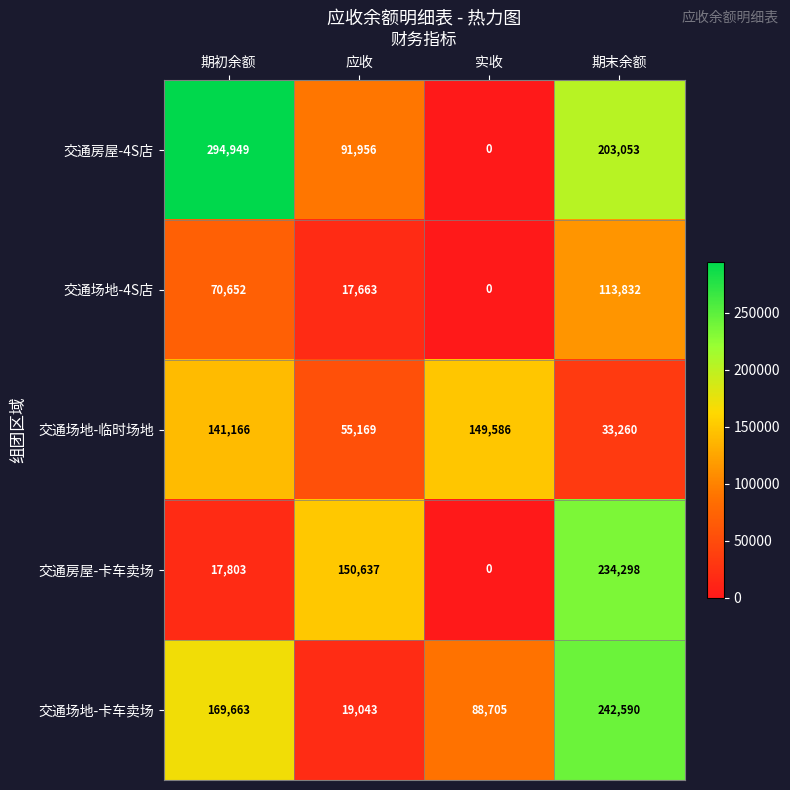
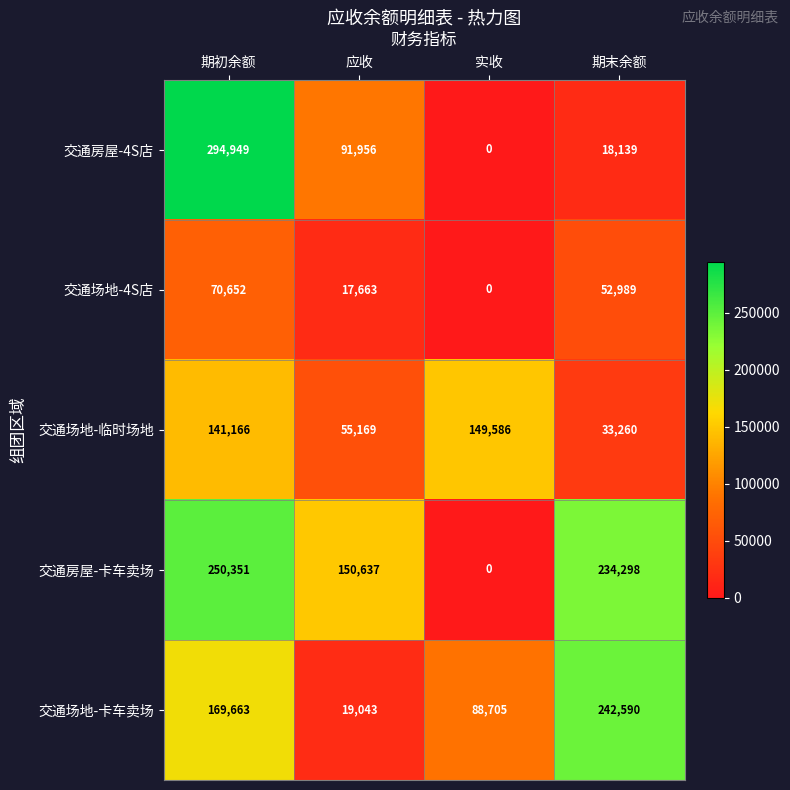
交通房屋-4S店, 期末余额: 203,053 -> 18,139
交通场地-4S店, 期末余额: 113,832 -> 52,989
交通房屋-卡车卖场, 期初余额: 17,803 -> 250,351
